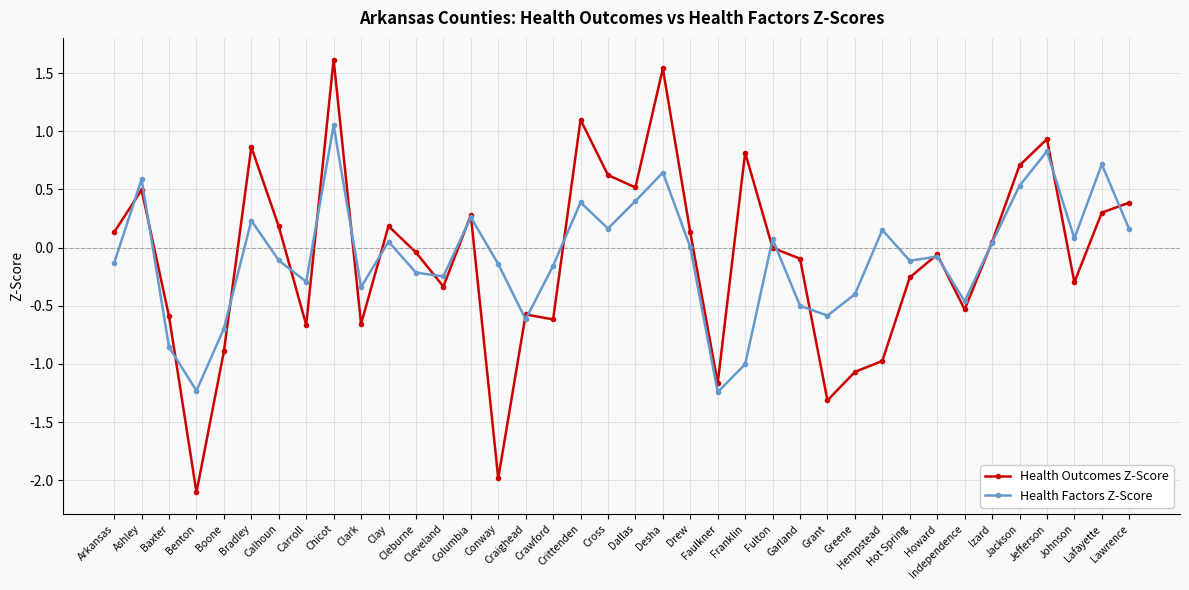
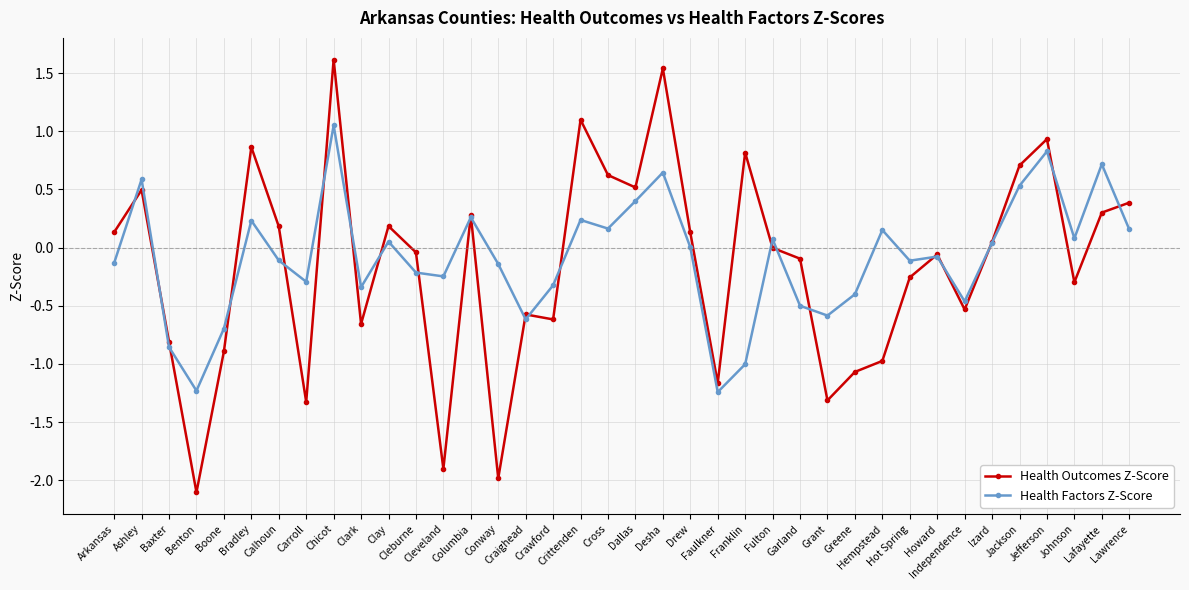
Health Outcomes Z-Score, Baxter: -0.59 -> -0.81
Health Outcomes Z-Score, Carroll: -0.66 -> -1.33
Health Outcomes Z-Score, Cleveland: -0.33 -> -1.90
Health Factors Z-Score, Crawford: -0.16 -> -0.32
Health Factors Z-Score, Crittenden: 0.39 -> 0.24
